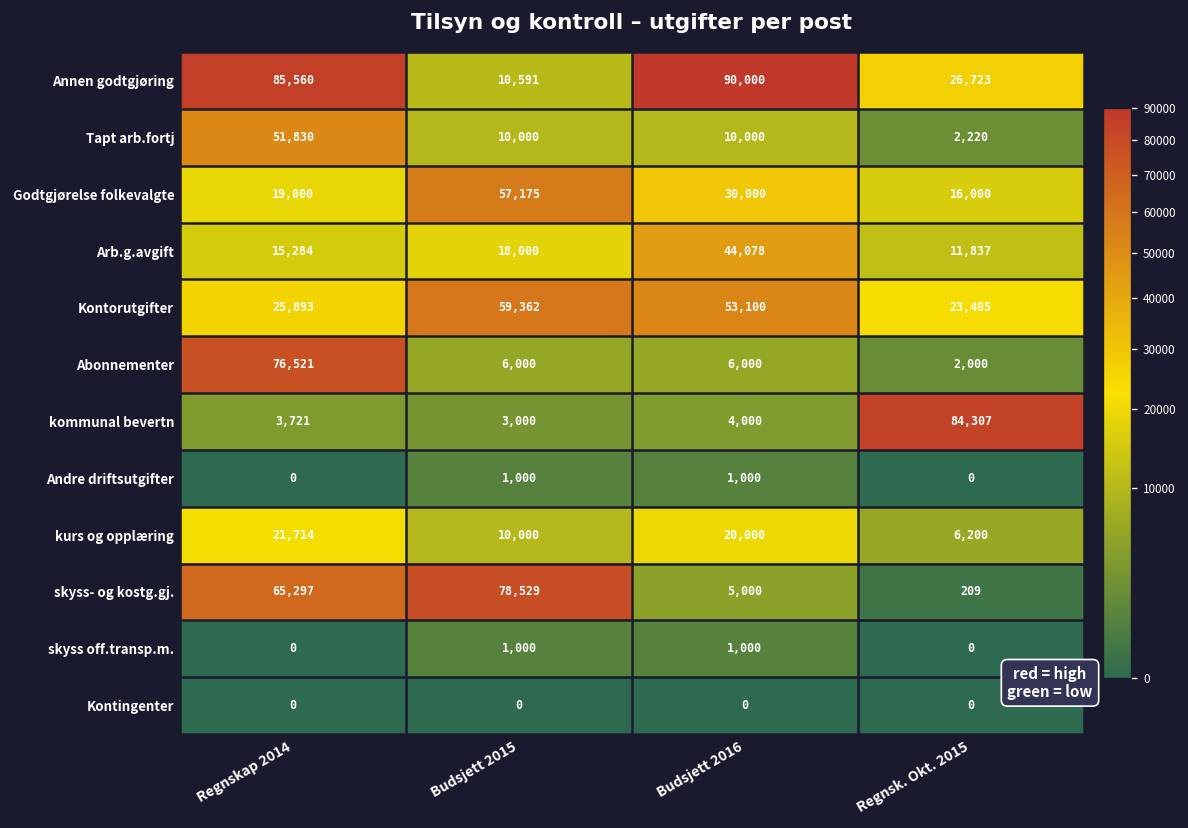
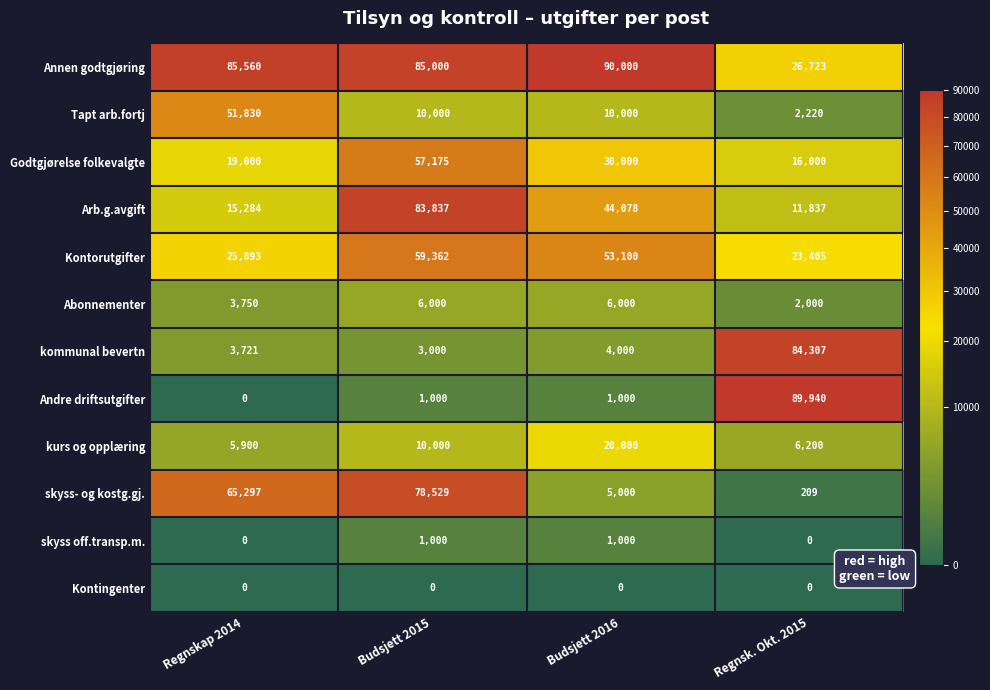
Annen godtgjøring, Budsjett 2015: 10,591 -> 85,000
Arb.g.avgift, Budsjett 2015: 18,000 -> 83,837
Abonnementer, Regnskap 2014: 76,521 -> 3,750
Andre driftsutgifter, Regnsk. Okt. 2015: 0 -> 89,940
kurs og opplæring, Regnskap 2014: 21,714 -> 5,900
